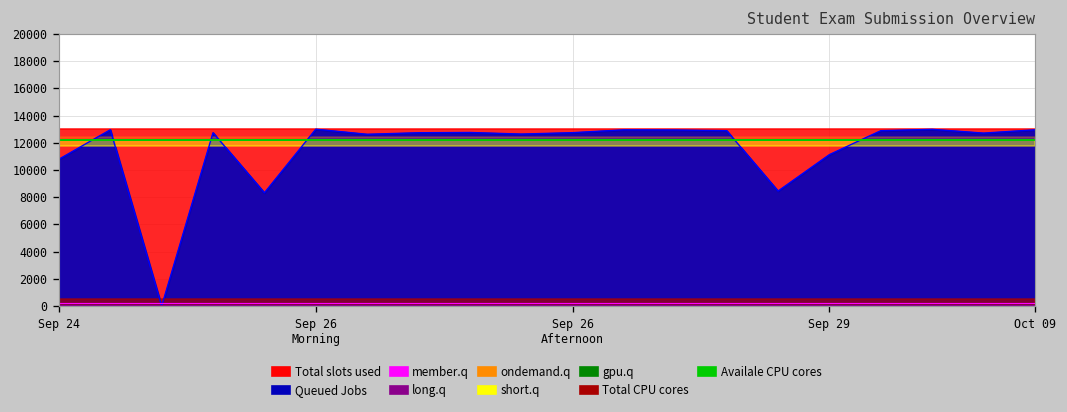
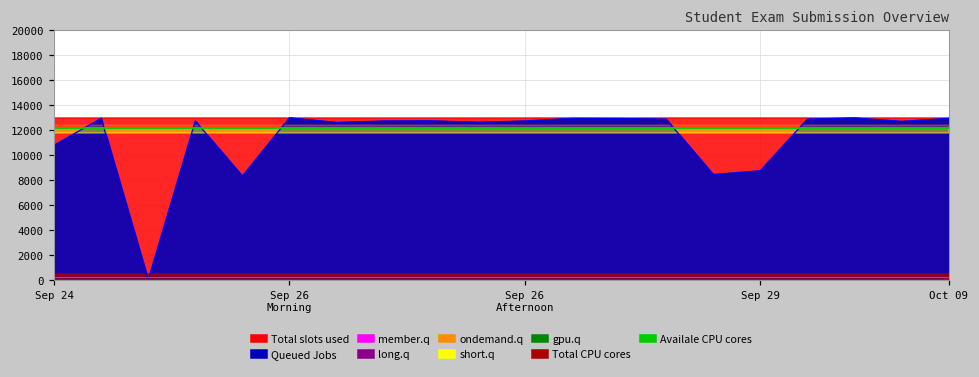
Queued Jobs, Sep 29: 11100 -> 8800
